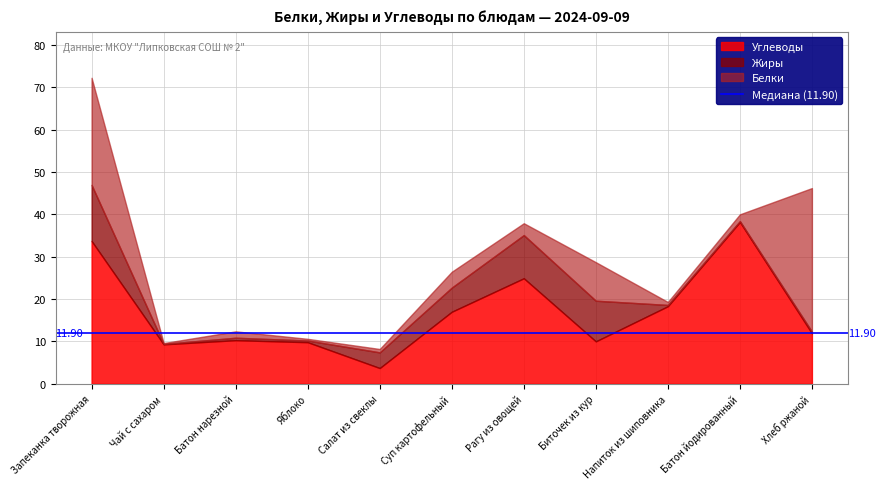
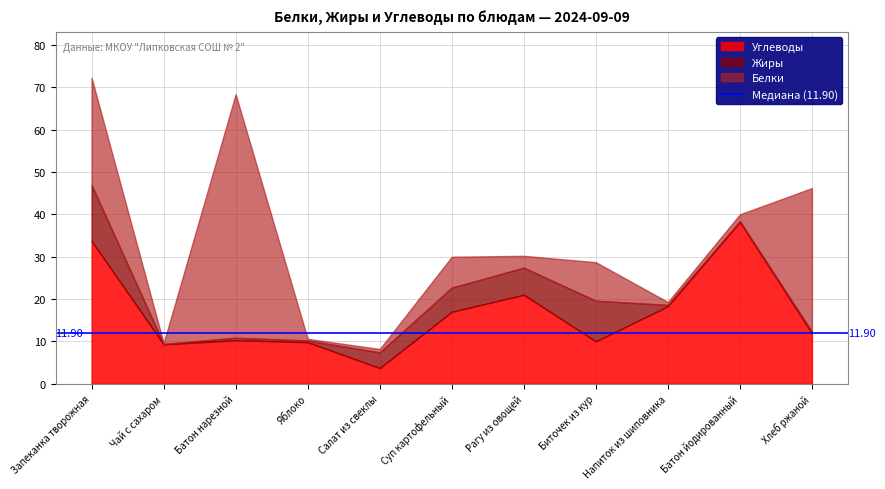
Белки, Батон нарезной: 2 -> 58
Белки, Суп картофельный: 4 -> 7
Углеводы, Рагу из овощей: 25 -> 21
Жиры, Рагу из овощей: 10 -> 6
